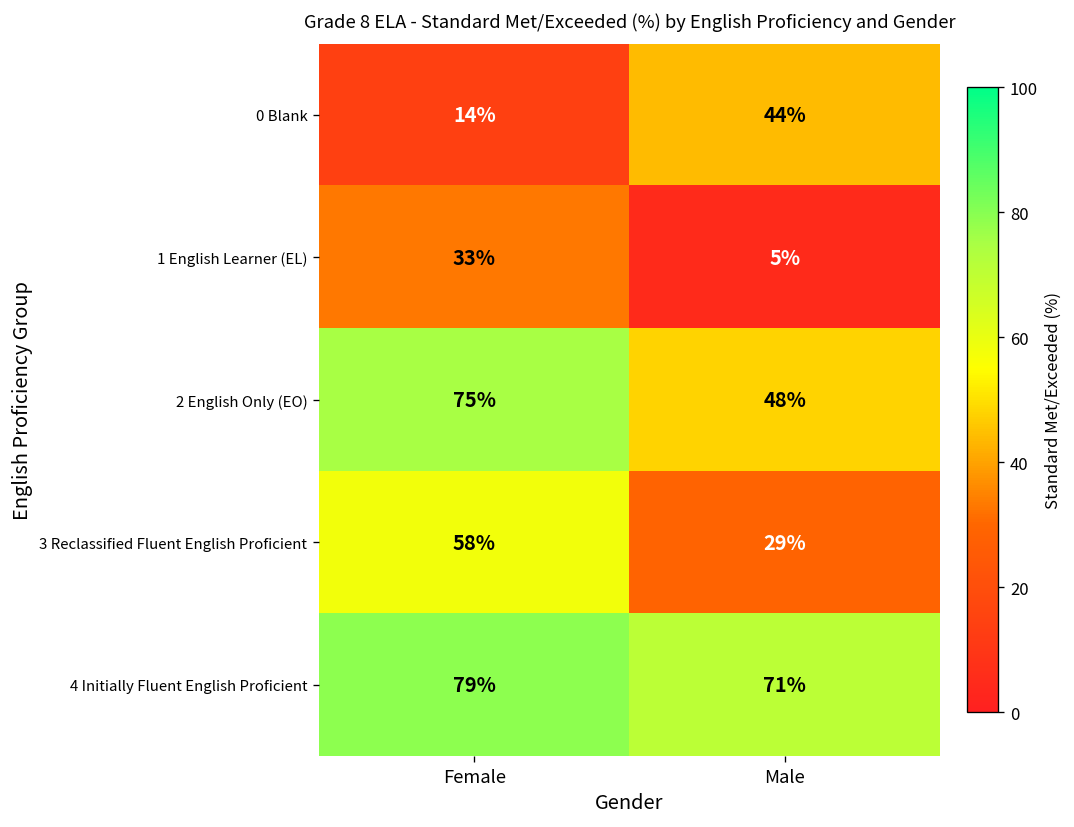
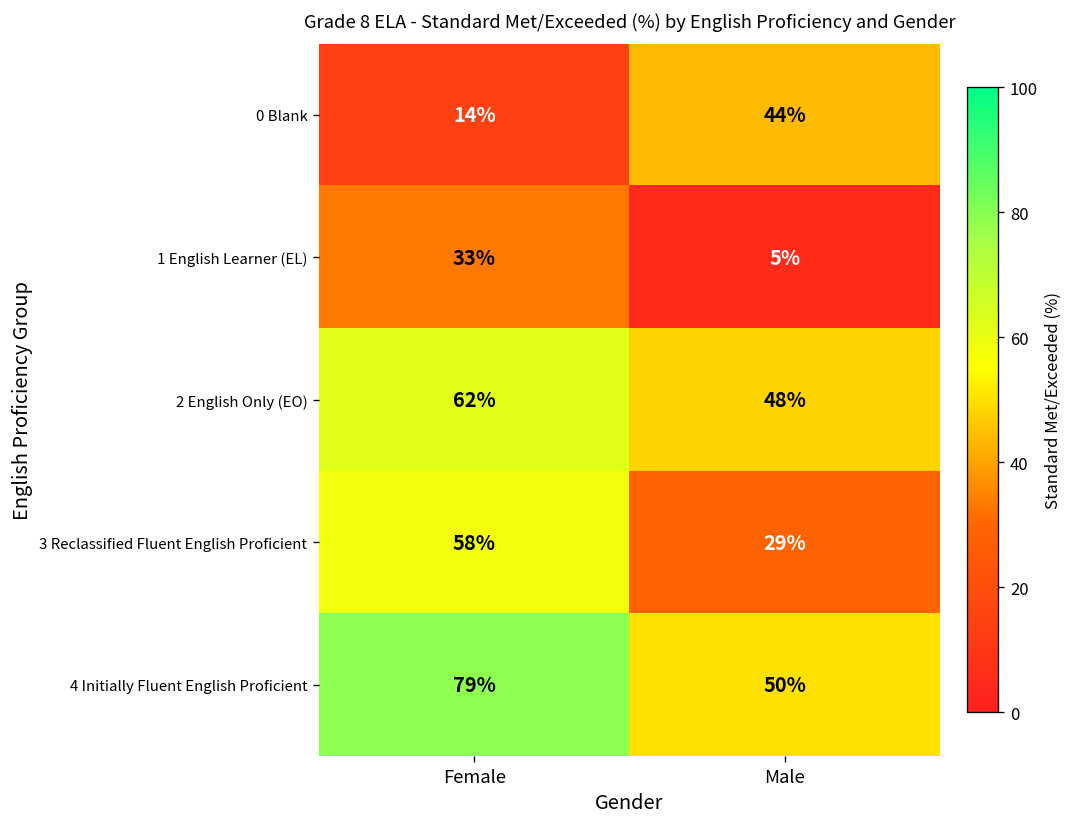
2 English Only (EO), Female: 75% -> 62%
4 Initially Fluent English Proficient, Male: 71% -> 50%
